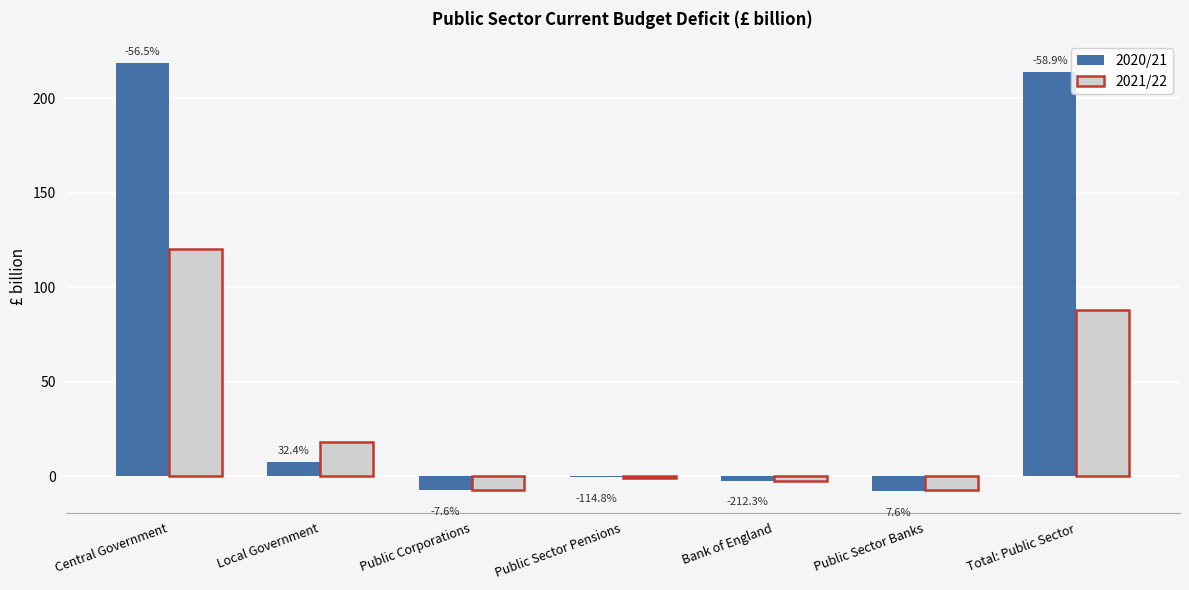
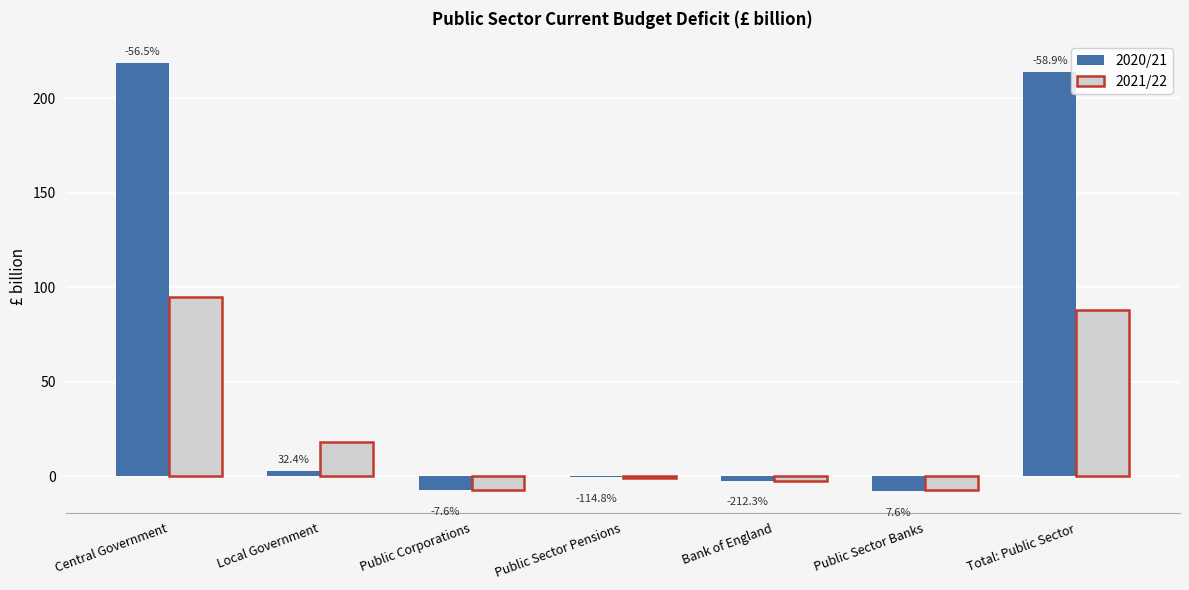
2021/22, Central Government: 120 -> 95
2020/21, Local Government: 8 -> 3
